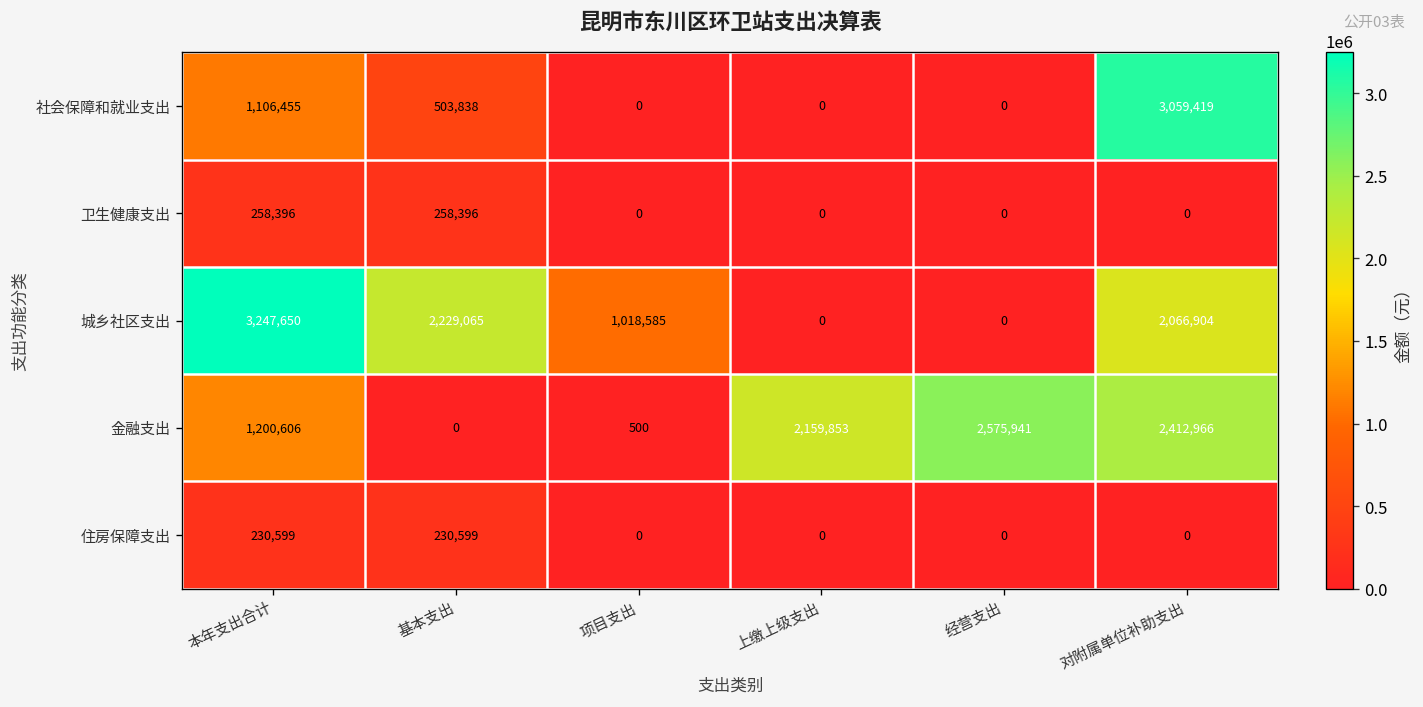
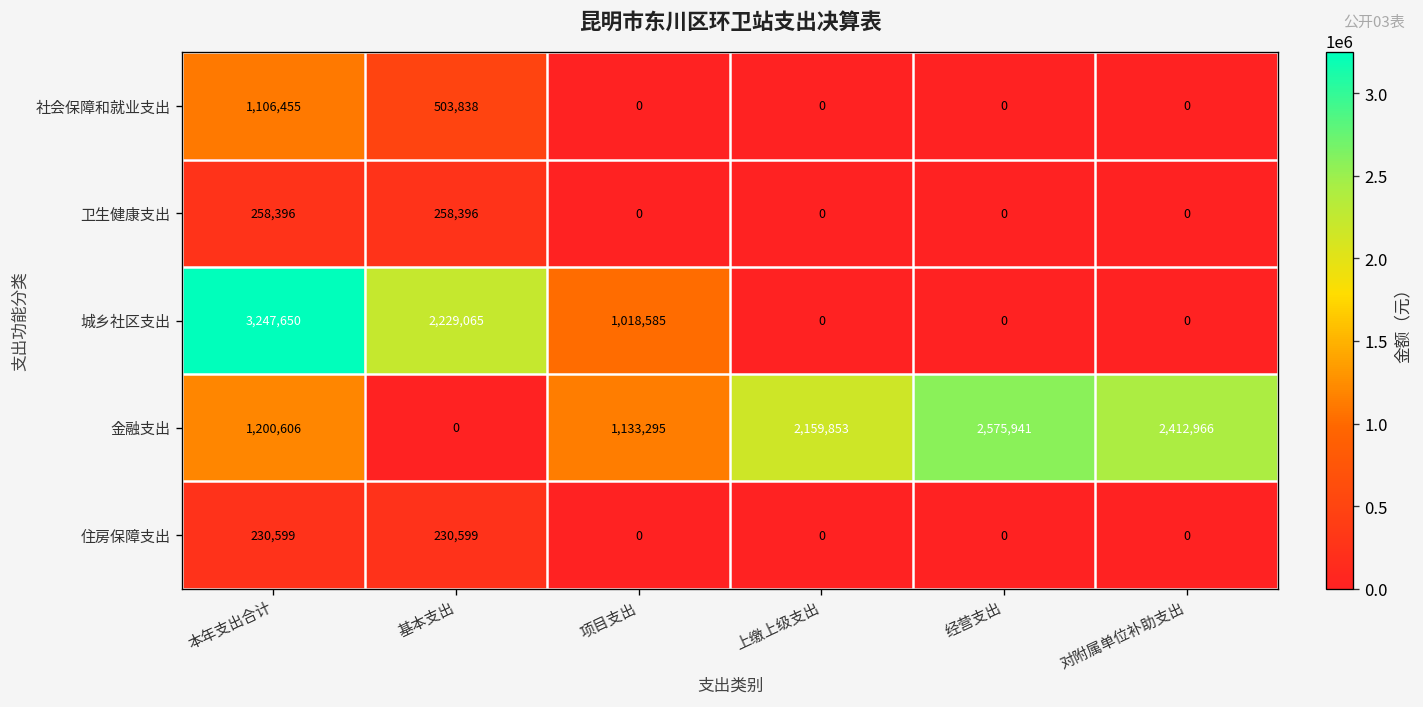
社会保障和就业支出, 对附属单位补助支出: 3,059,419 -> 0
城乡社区支出, 对附属单位补助支出: 2,066,904 -> 0
金融支出, 项目支出: 500 -> 1,133,295
